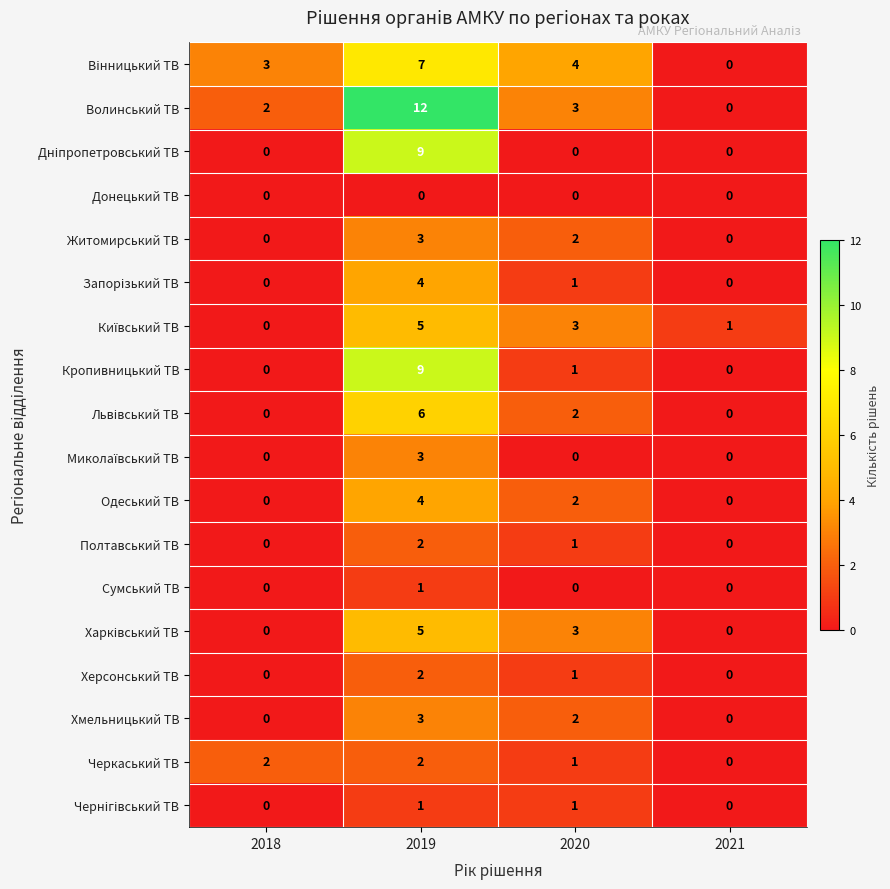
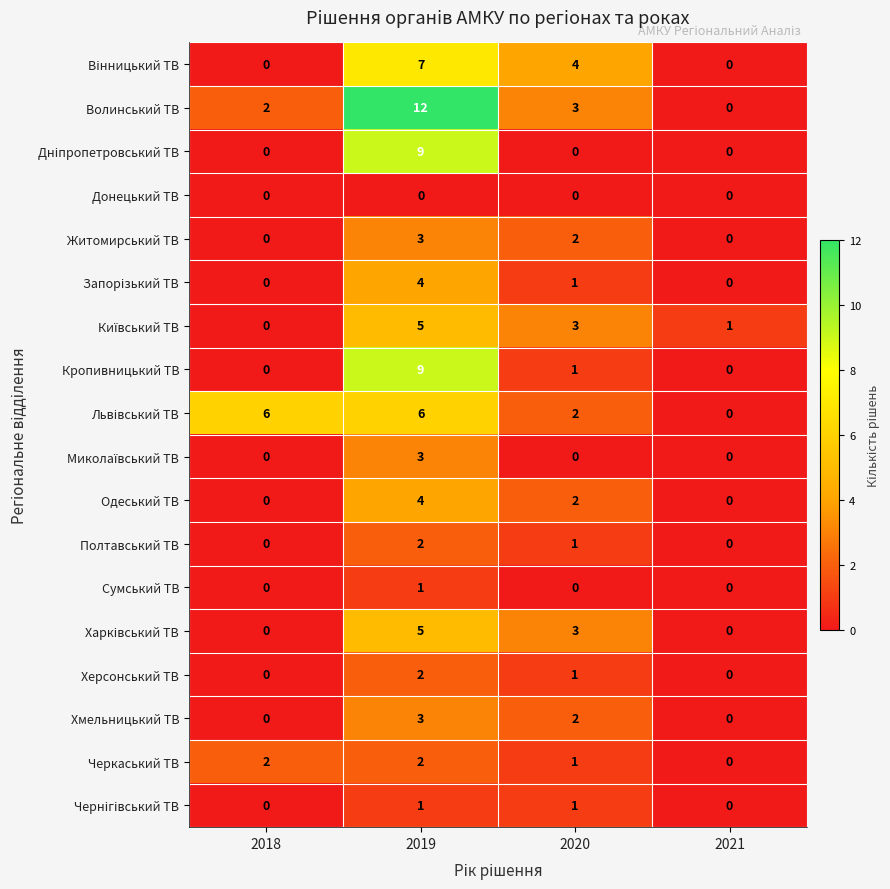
Вінницький ТВ, 2018: 3 -> 0
Львівський ТВ, 2018: 0 -> 6
